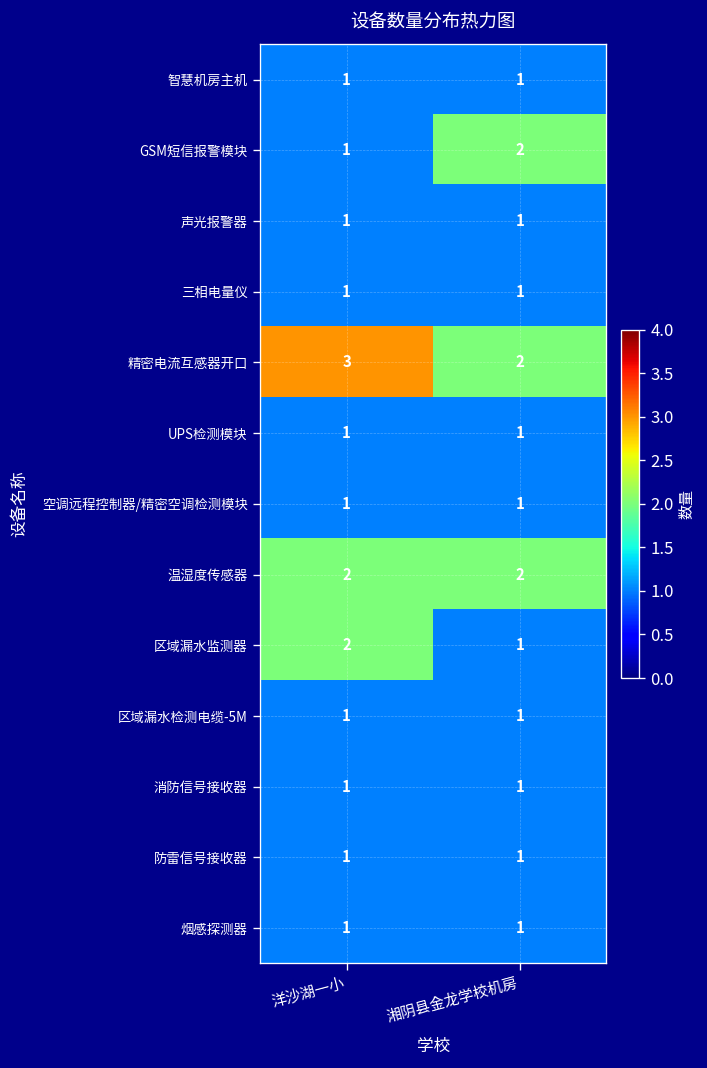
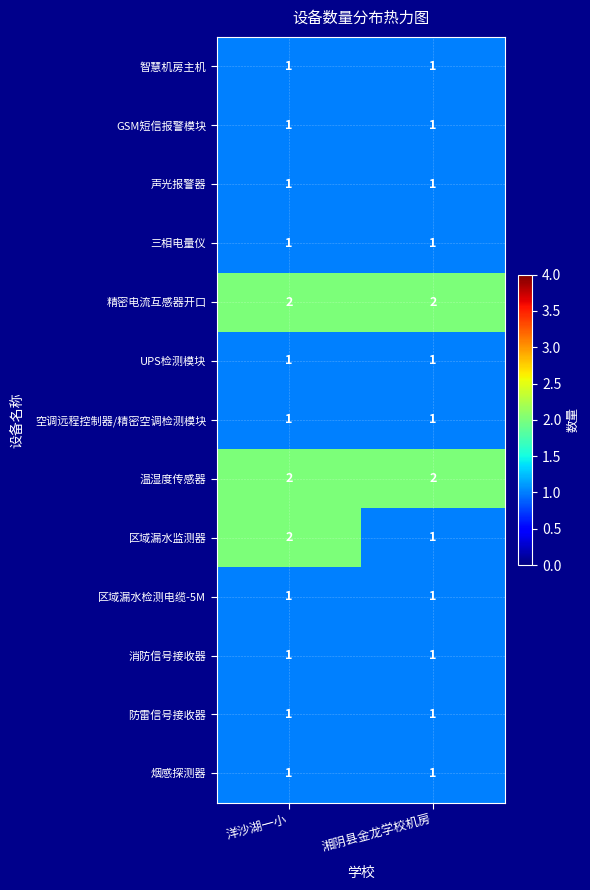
GSM短信报警模块, 湘阴县金龙学校机房: 2 -> 1
精密电流互感器开口, 洋沙湖一小: 3 -> 2
